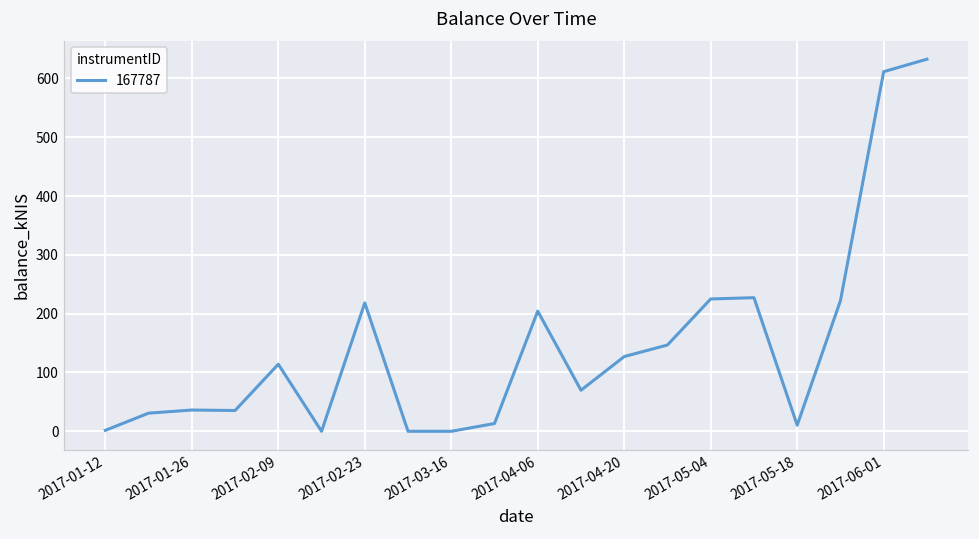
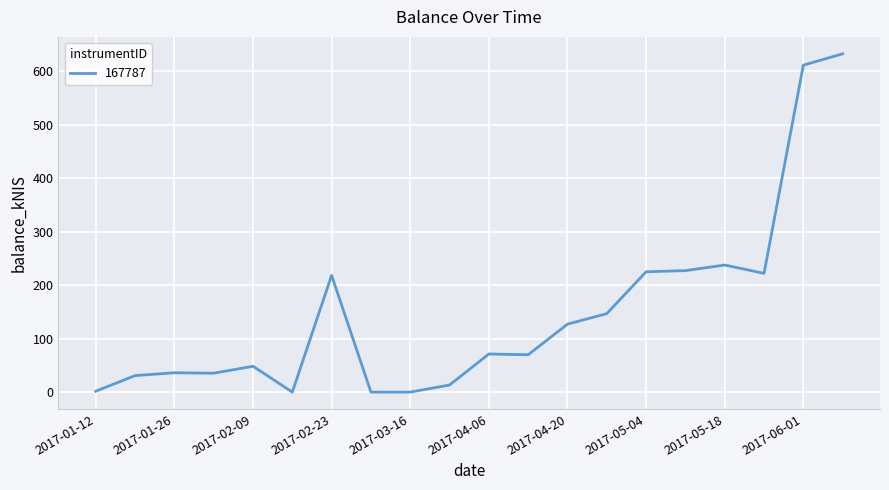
2017-02-09: 110 -> 50
2017-04-06: 200 -> 70
2017-05-18: 10 -> 240
